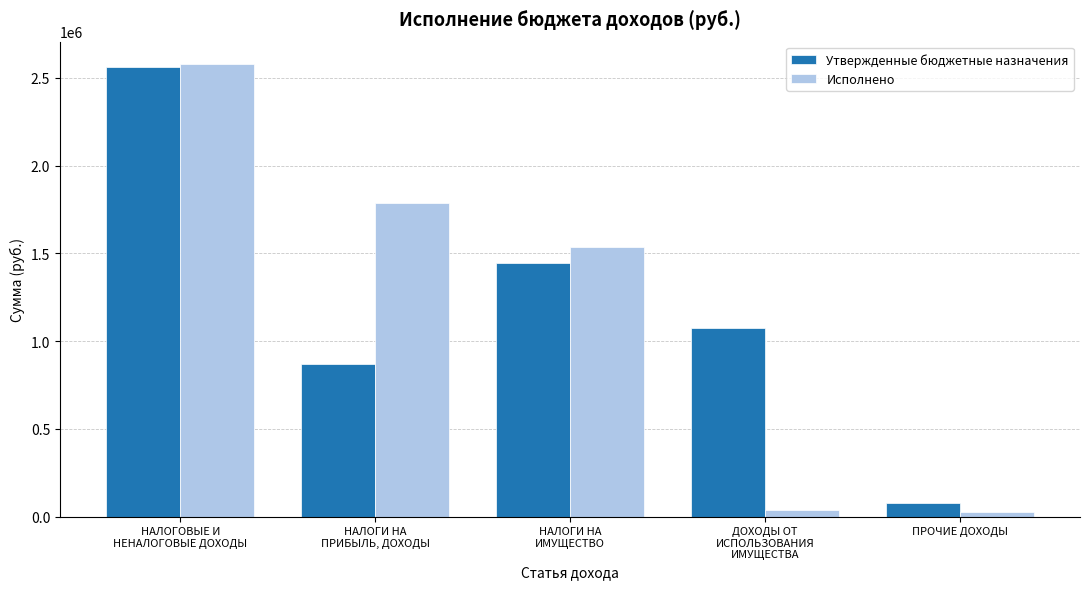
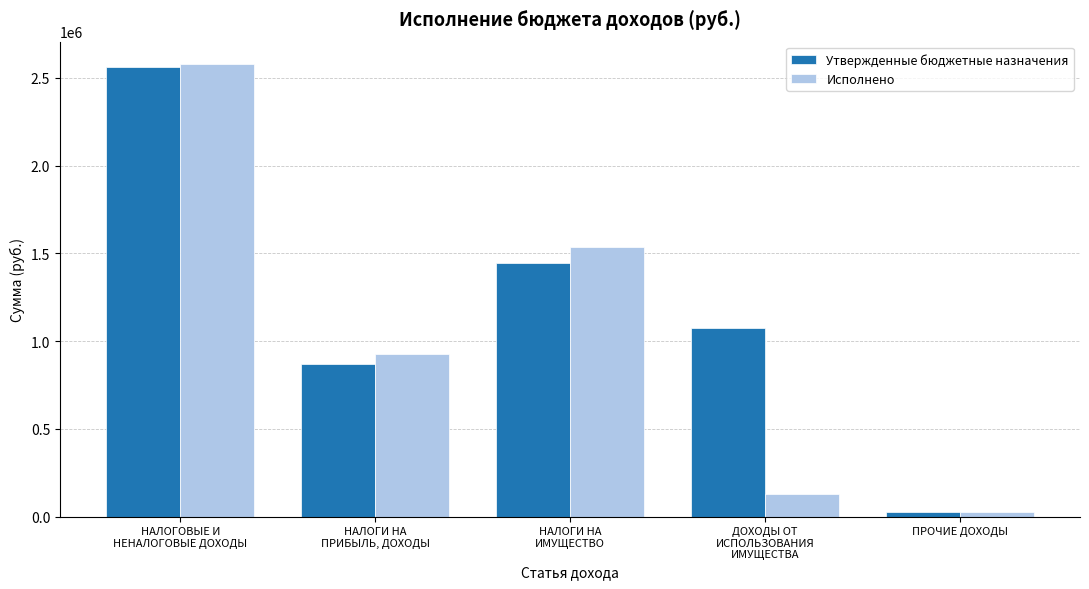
Исполнено, НАЛОГИ НА ПРИБЫЛЬ, ДОХОДЫ: 1780000 -> 930000
Исполнено, ДОХОДЫ ОТ ИСПОЛЬЗОВАНИЯ ИМУЩЕСТВА: 40000 -> 130000
Утвержденные бюджетные назначения, ПРОЧИЕ ДОХОДЫ: 80000 -> 30000
